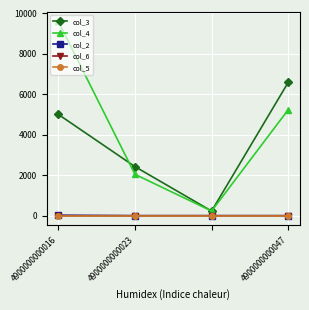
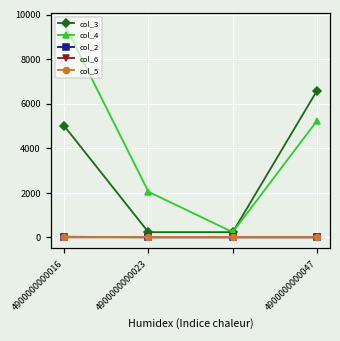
col_3, 4900000000023: 2400 -> 200
